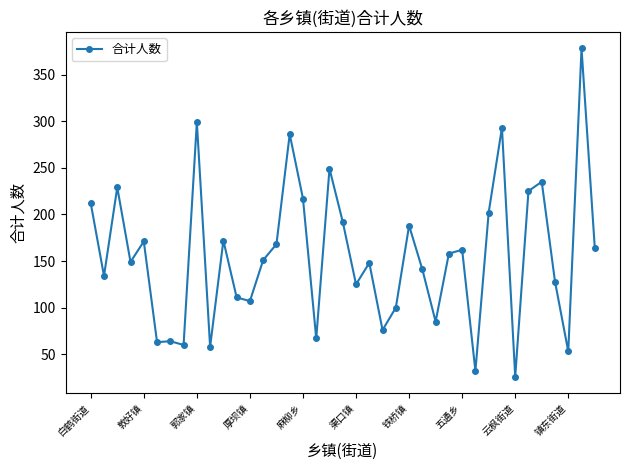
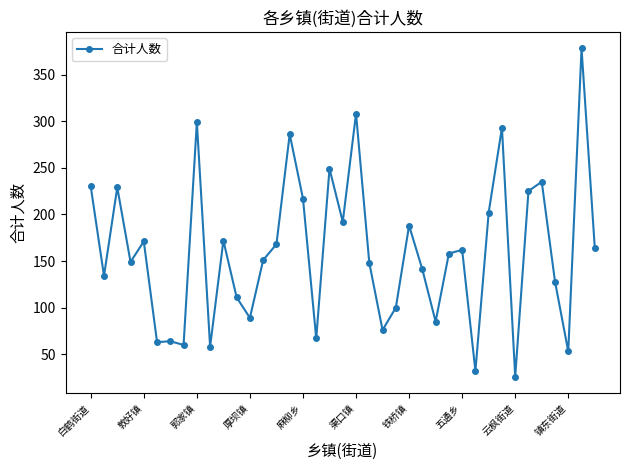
白鹤街道: 210 -> 230
厚坝镇: 110 -> 90
渠口镇: 130 -> 310
